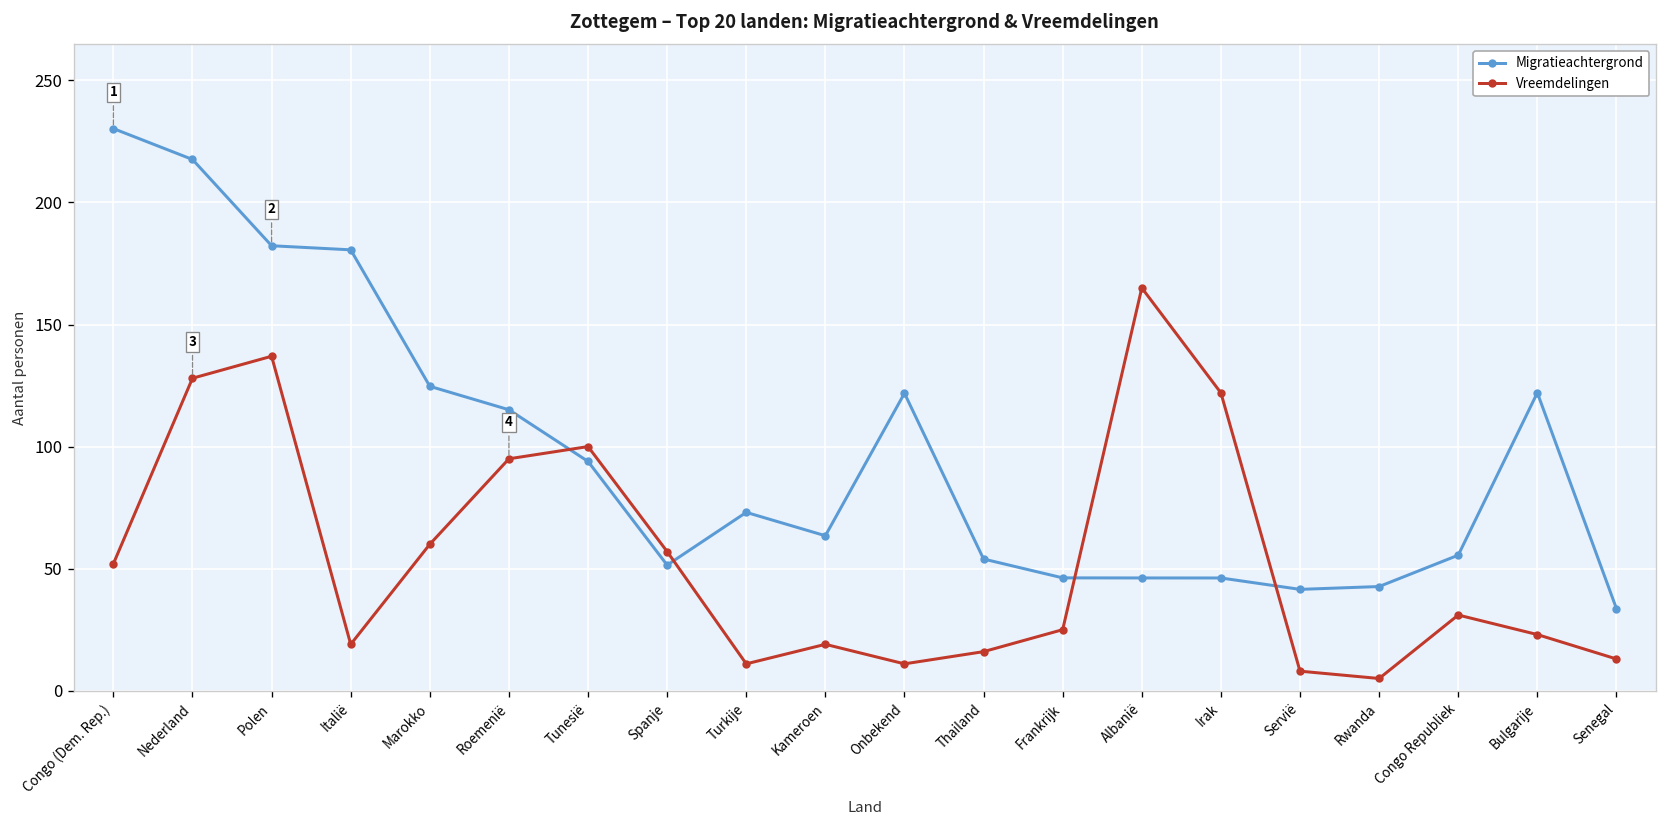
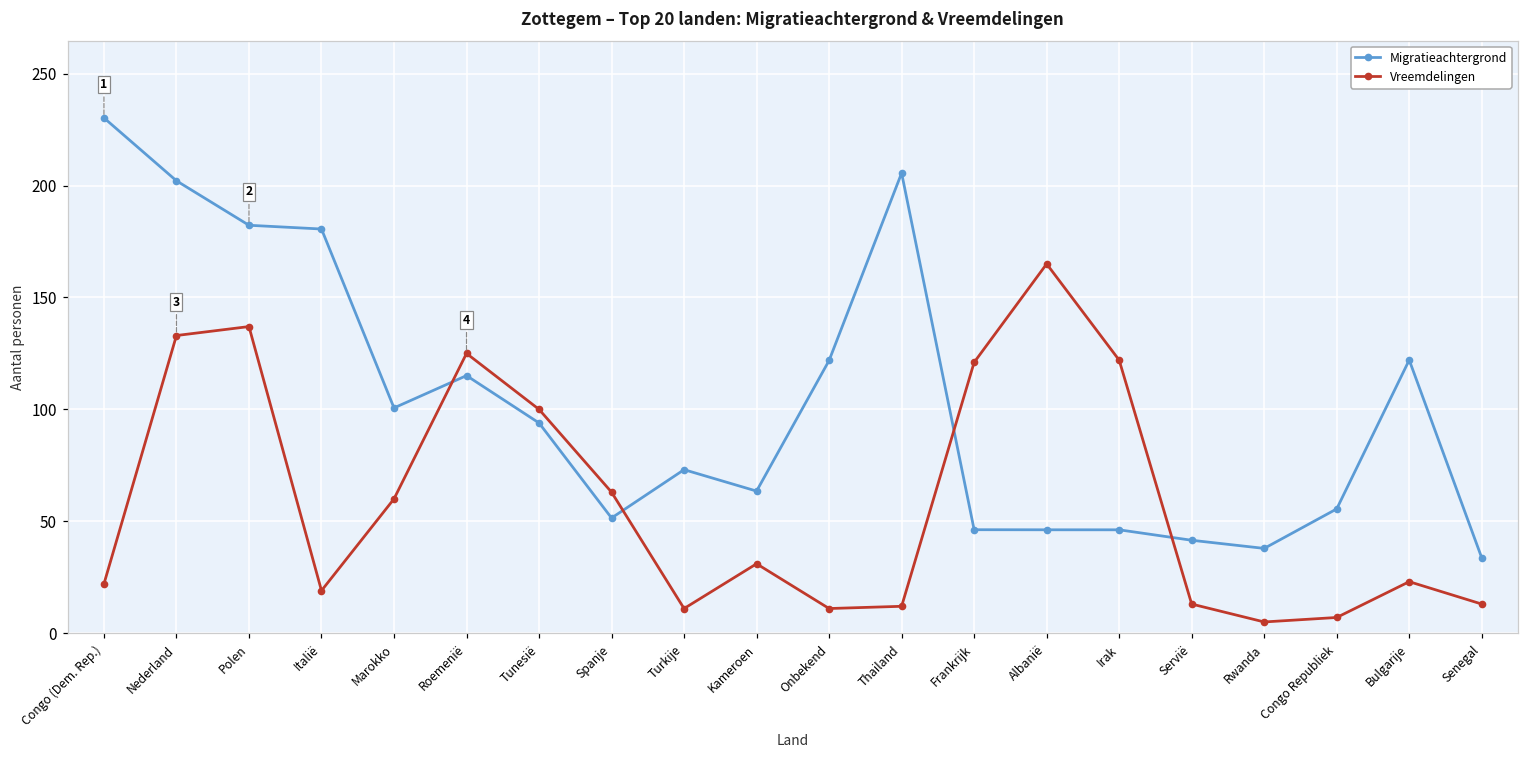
Vreemdelingen, Congo (Dem. Rep.): 52 -> 22
Migratieachtergrond, Nederland: 218 -> 202
Vreemdelingen, Nederland: 128 -> 133
Migratieachtergrond, Marokko: 125 -> 101
Vreemdelingen, Roemenië: 95 -> 125
Vreemdelingen, Spanje: 57 -> 63
Vreemdelingen, Kameroen: 19 -> 31
Migratieachtergrond, Thailand: 54 -> 206
Vreemdelingen, Thailand: 16 -> 12
Vreemdelingen, Frankrijk: 25 -> 121
Vreemdelingen, Servië: 8 -> 13
Migratieachtergrond, Rwanda: 43 -> 38
Vreemdelingen, Congo Republiek: 31 -> 7
